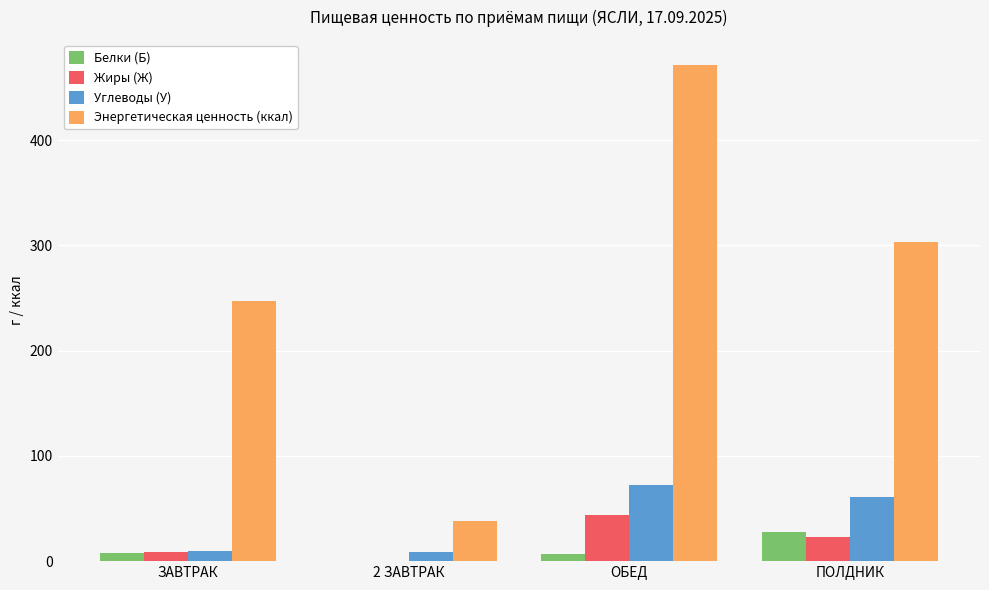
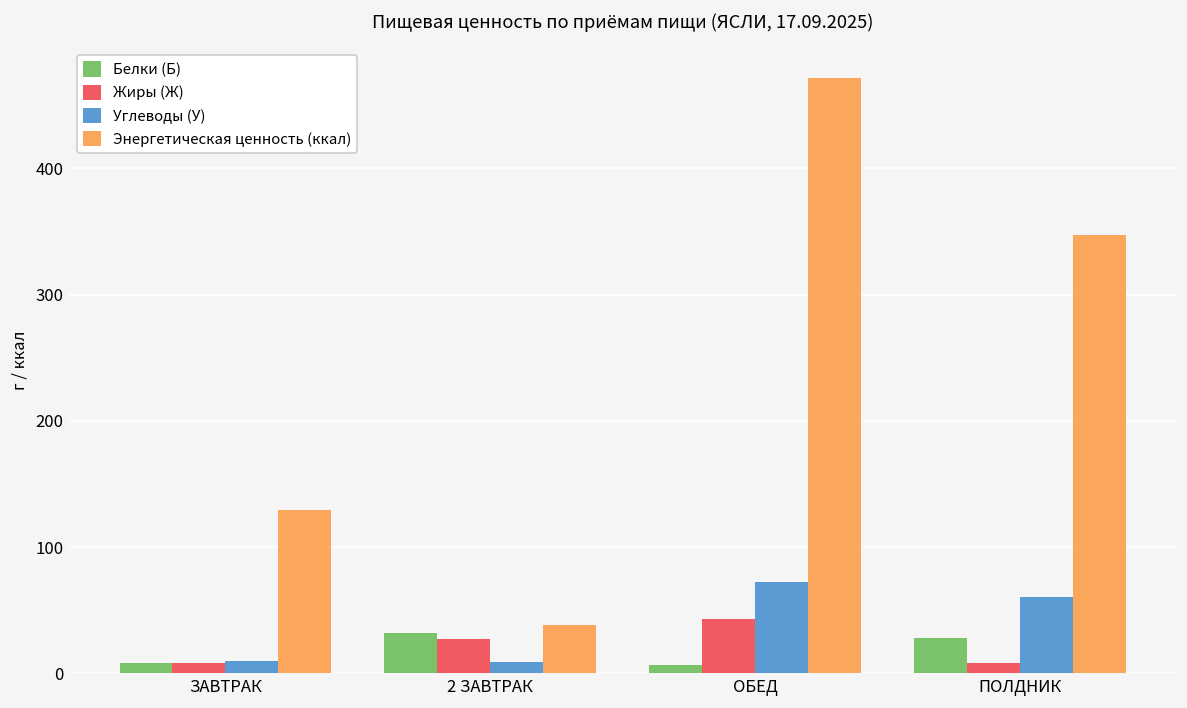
Энергетическая ценность (ккал), ЗАВТРАК: 247 -> 129
Белки (Б), 2 ЗАВТРАК: 1 -> 32
Жиры (Ж), 2 ЗАВТРАК: 0 -> 27
Жиры (Ж), ПОЛДНИК: 23 -> 8
Энергетическая ценность (ккал), ПОЛДНИК: 304 -> 347
